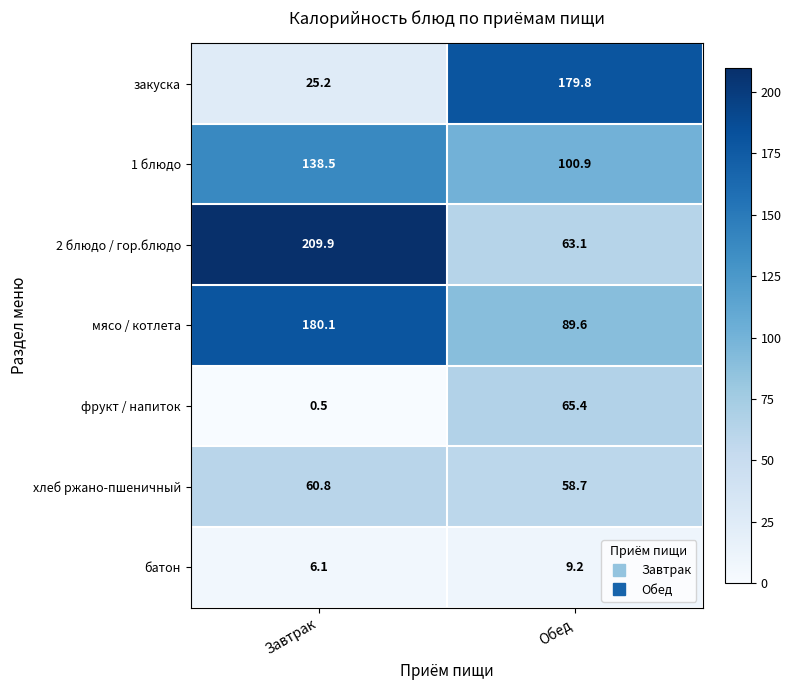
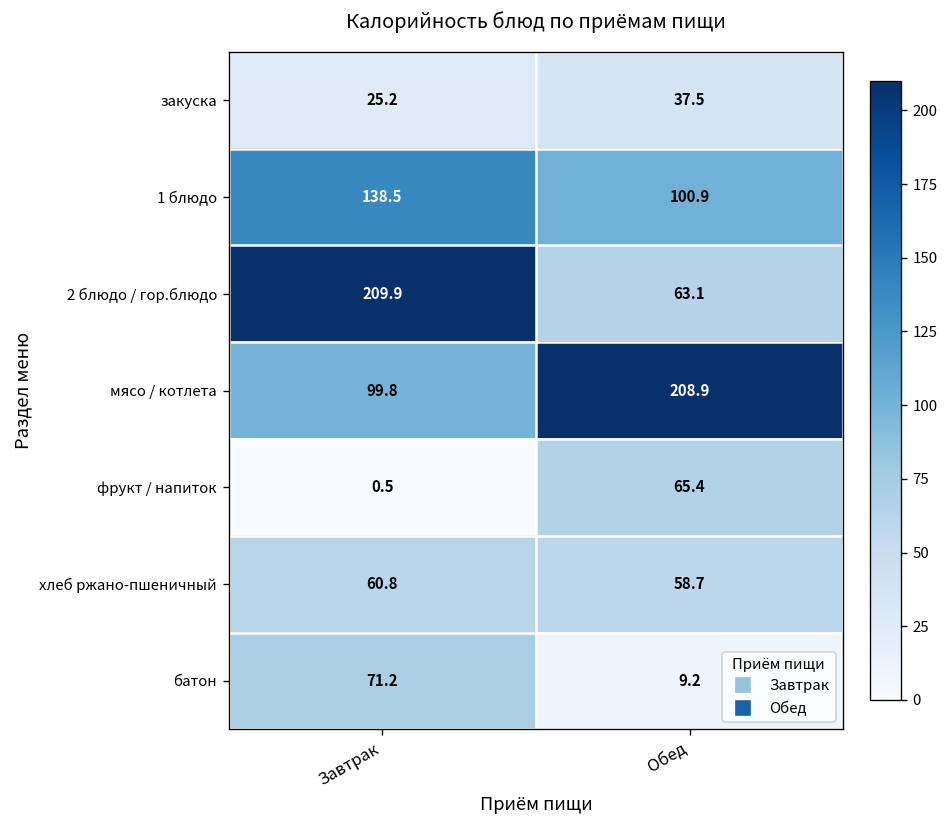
закуска, Обед: 179.8 -> 37.5
мясо / котлета, Завтрак: 180.1 -> 99.8
мясо / котлета, Обед: 89.6 -> 208.9
батон, Завтрак: 6.1 -> 71.2
